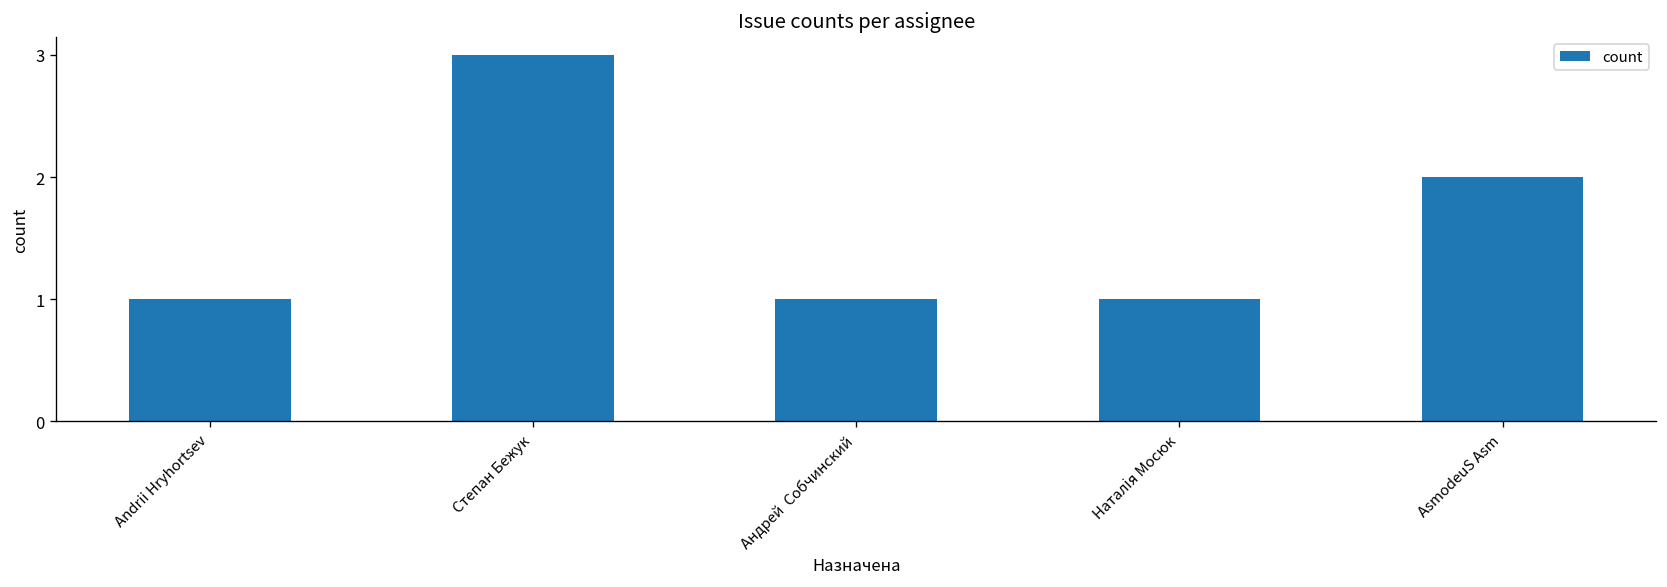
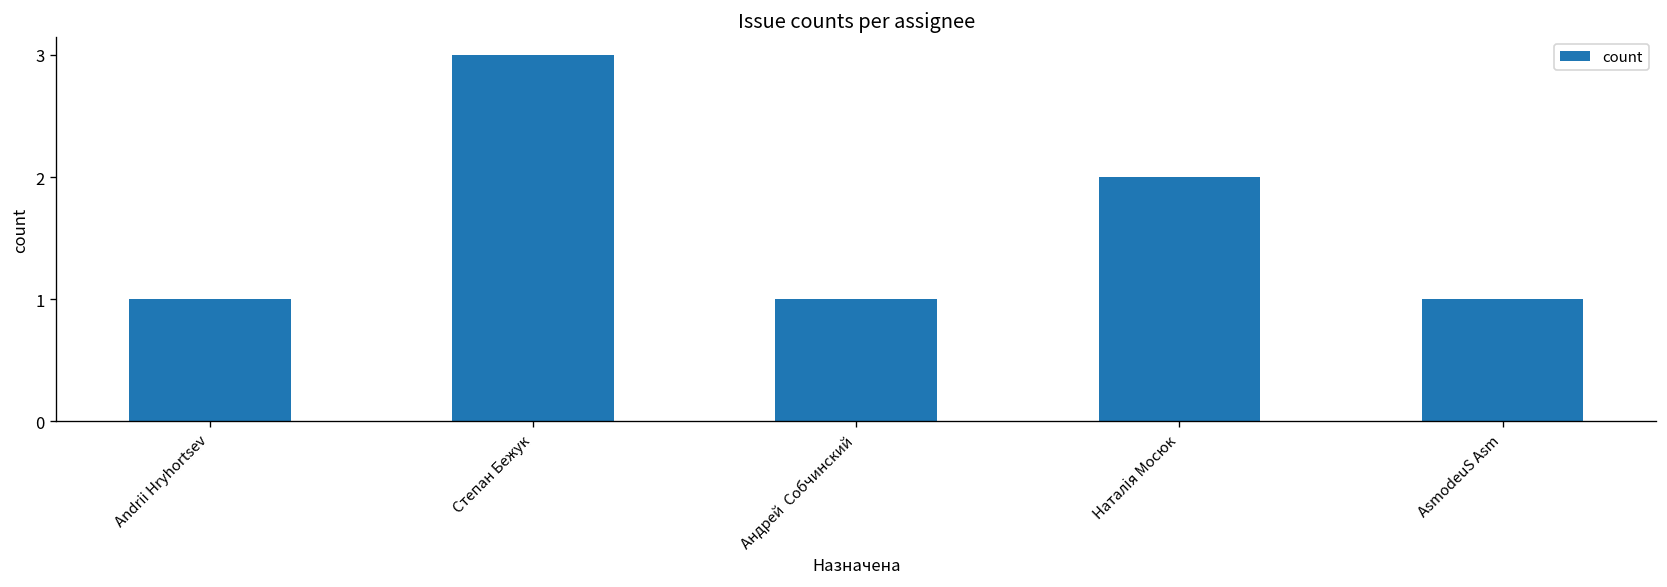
Наталія Мoсюк: 1 -> 2
AsmodeuS Asm: 2 -> 1
